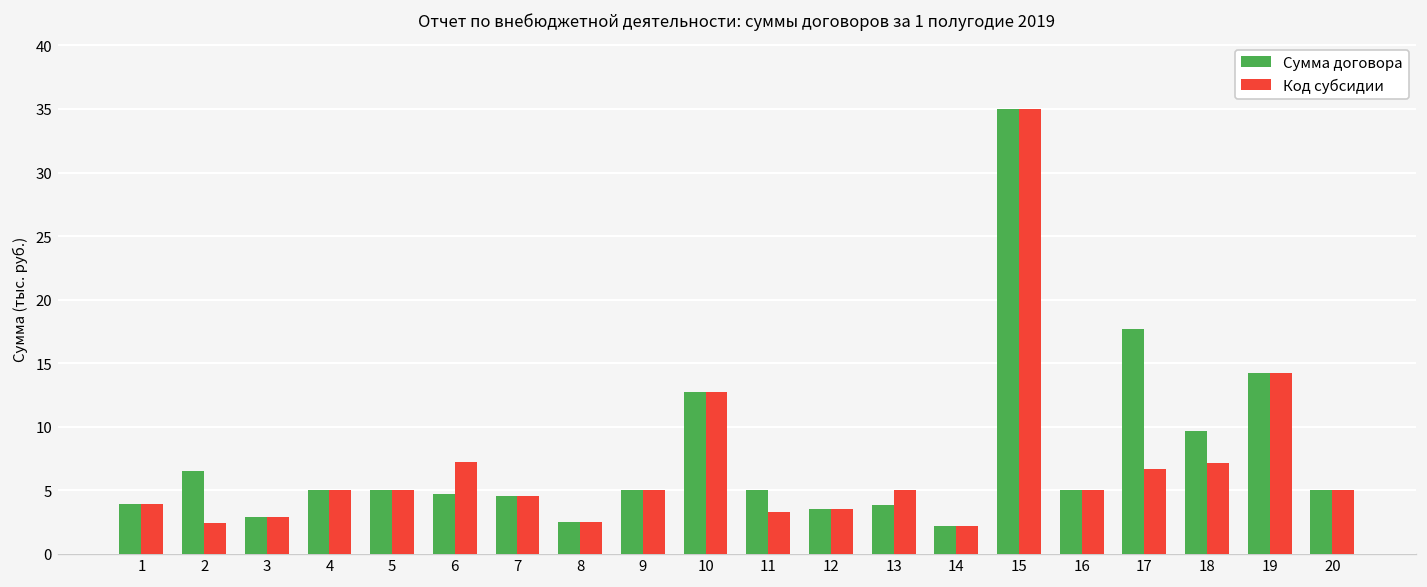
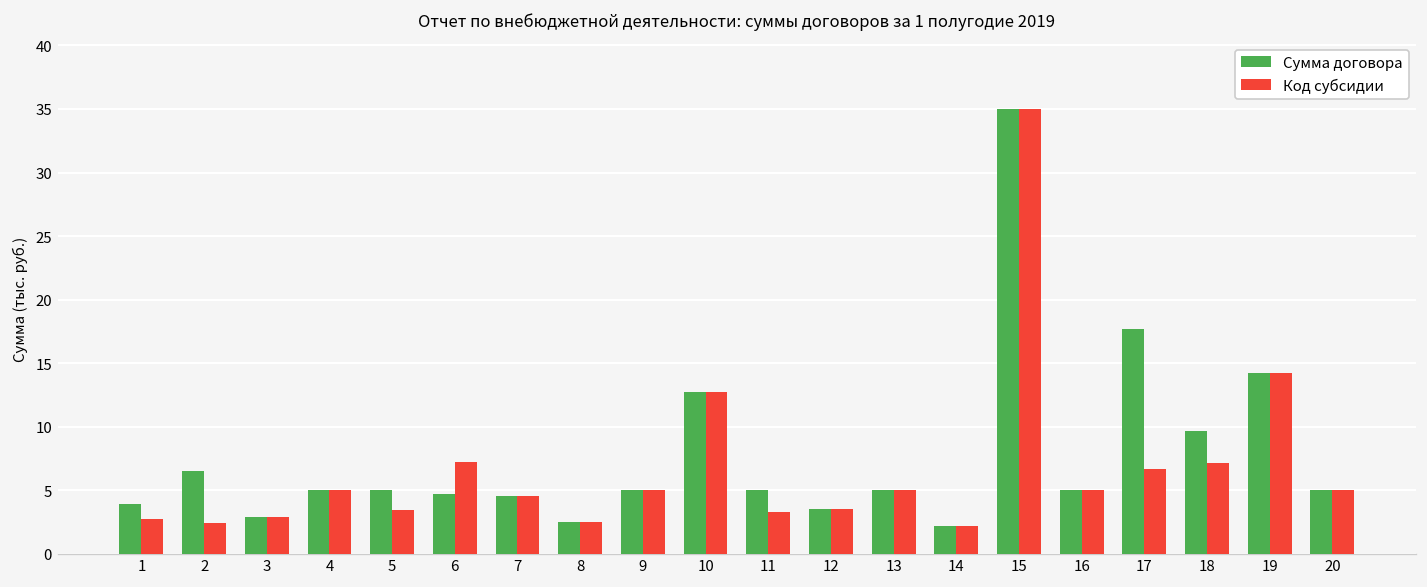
Код субсидии, 1: 3.9 -> 2.8
Код субсидии, 5: 5.0 -> 3.5
Сумма договора, 13: 3.8 -> 5.0
